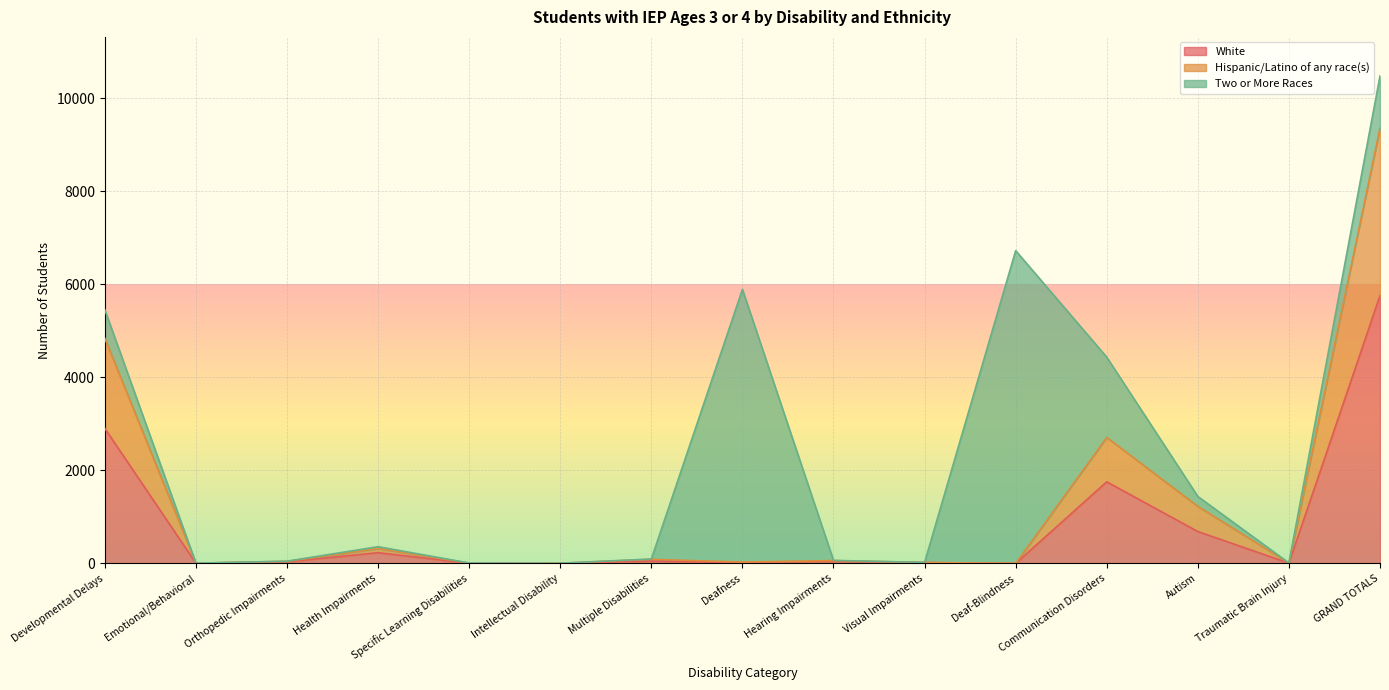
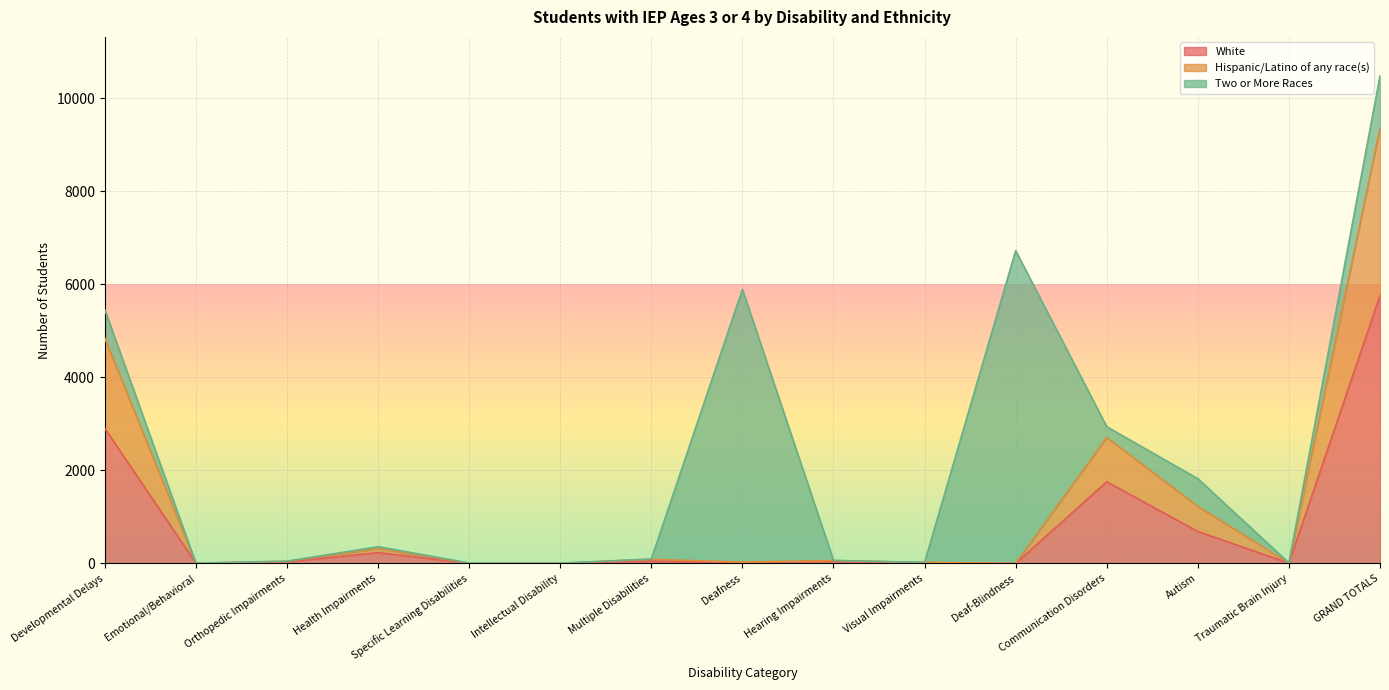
Two or More Races, Communication Disorders: 1700 -> 200
Two or More Races, Autism: 200 -> 600
